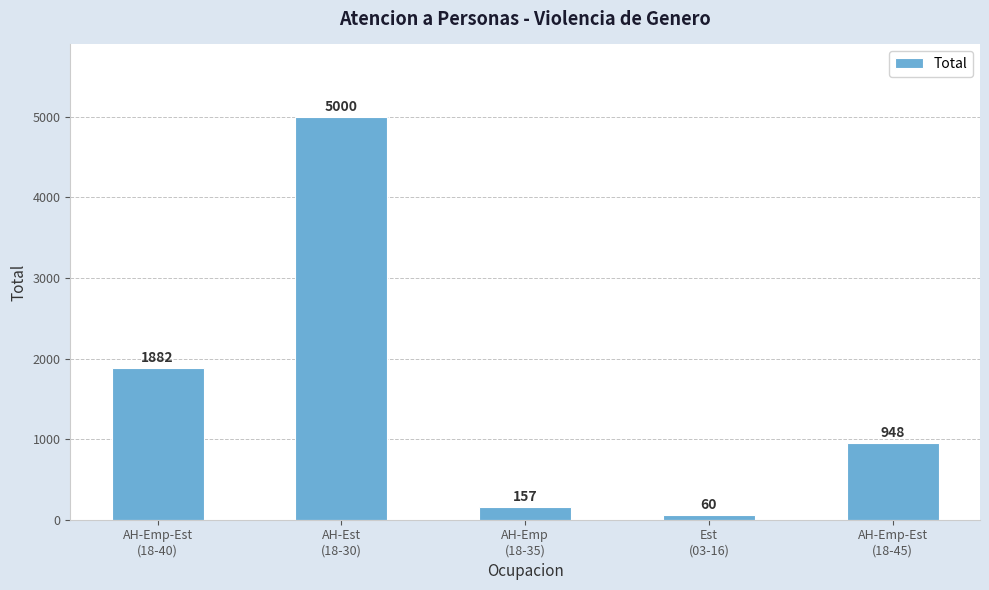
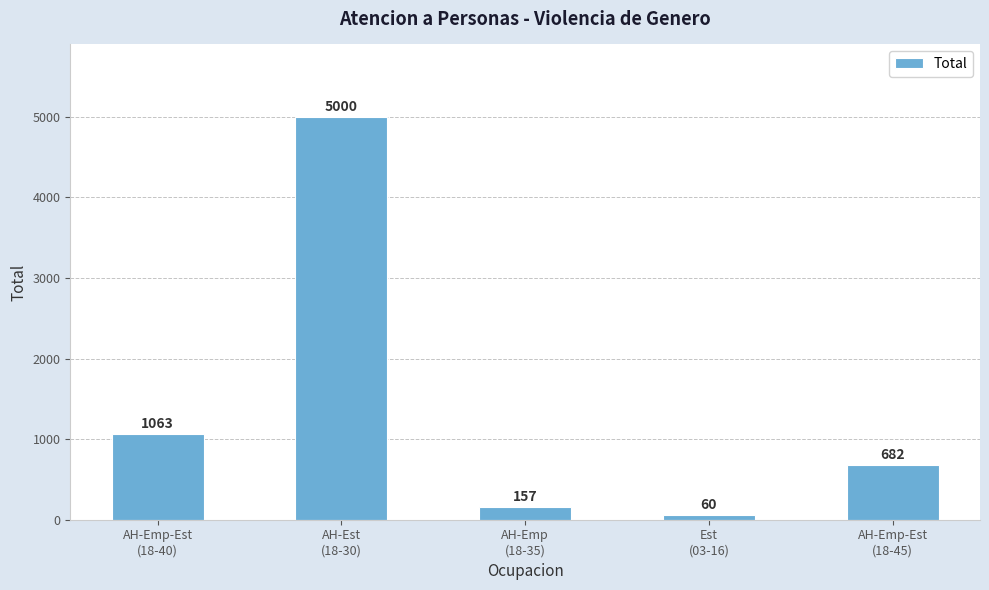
AH-Emp-Est (18-40): 1882 -> 1063
AH-Emp-Est (18-45): 948 -> 682
